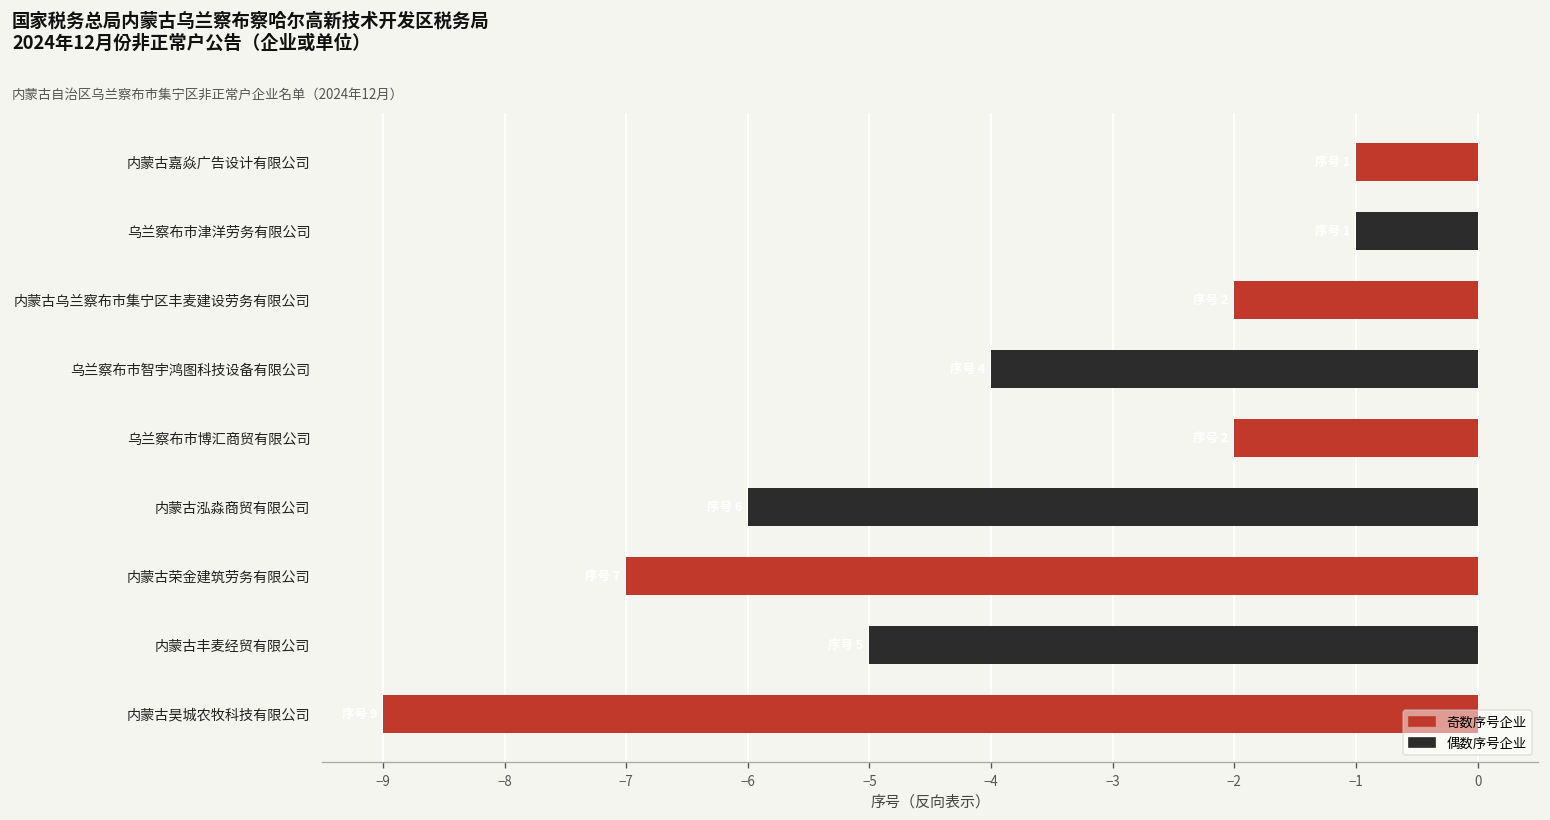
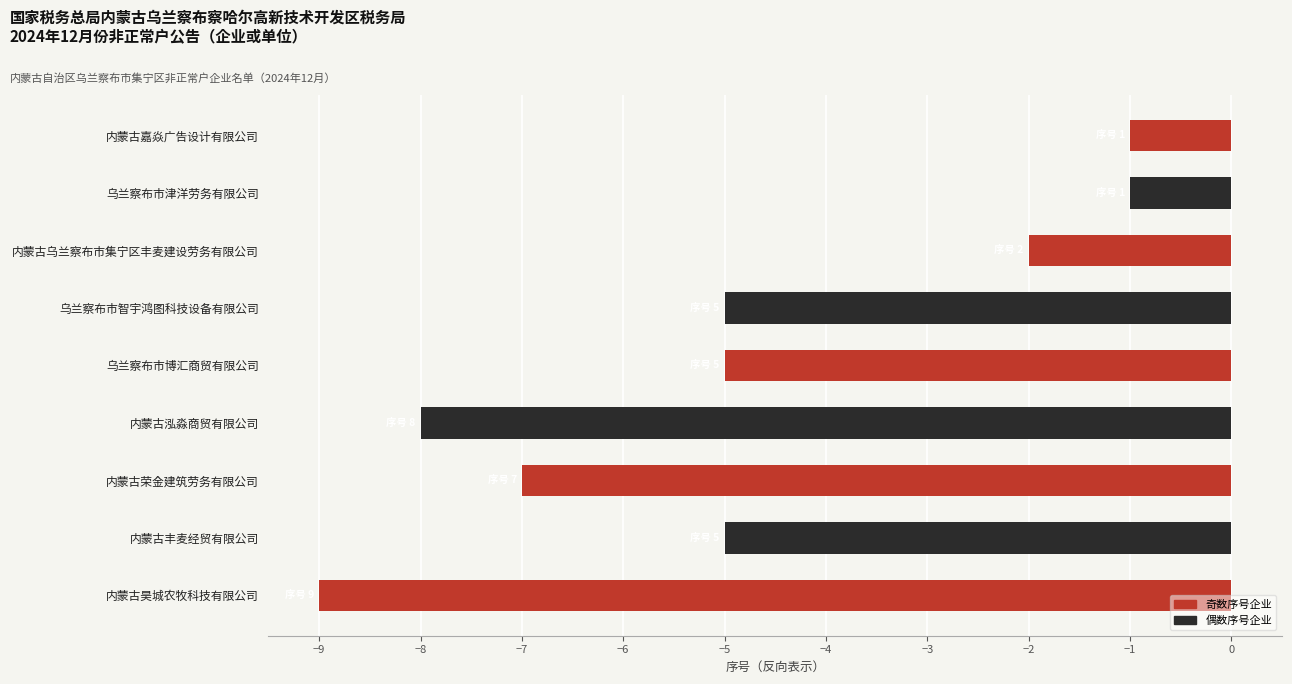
乌兰察布市智宇鸿图科技设备有限公司: -4.00 -> -5.00
乌兰察布市博汇商贸有限公司: -2.00 -> -5.00
内蒙古泓淼商贸有限公司: -6.00 -> -8.00
